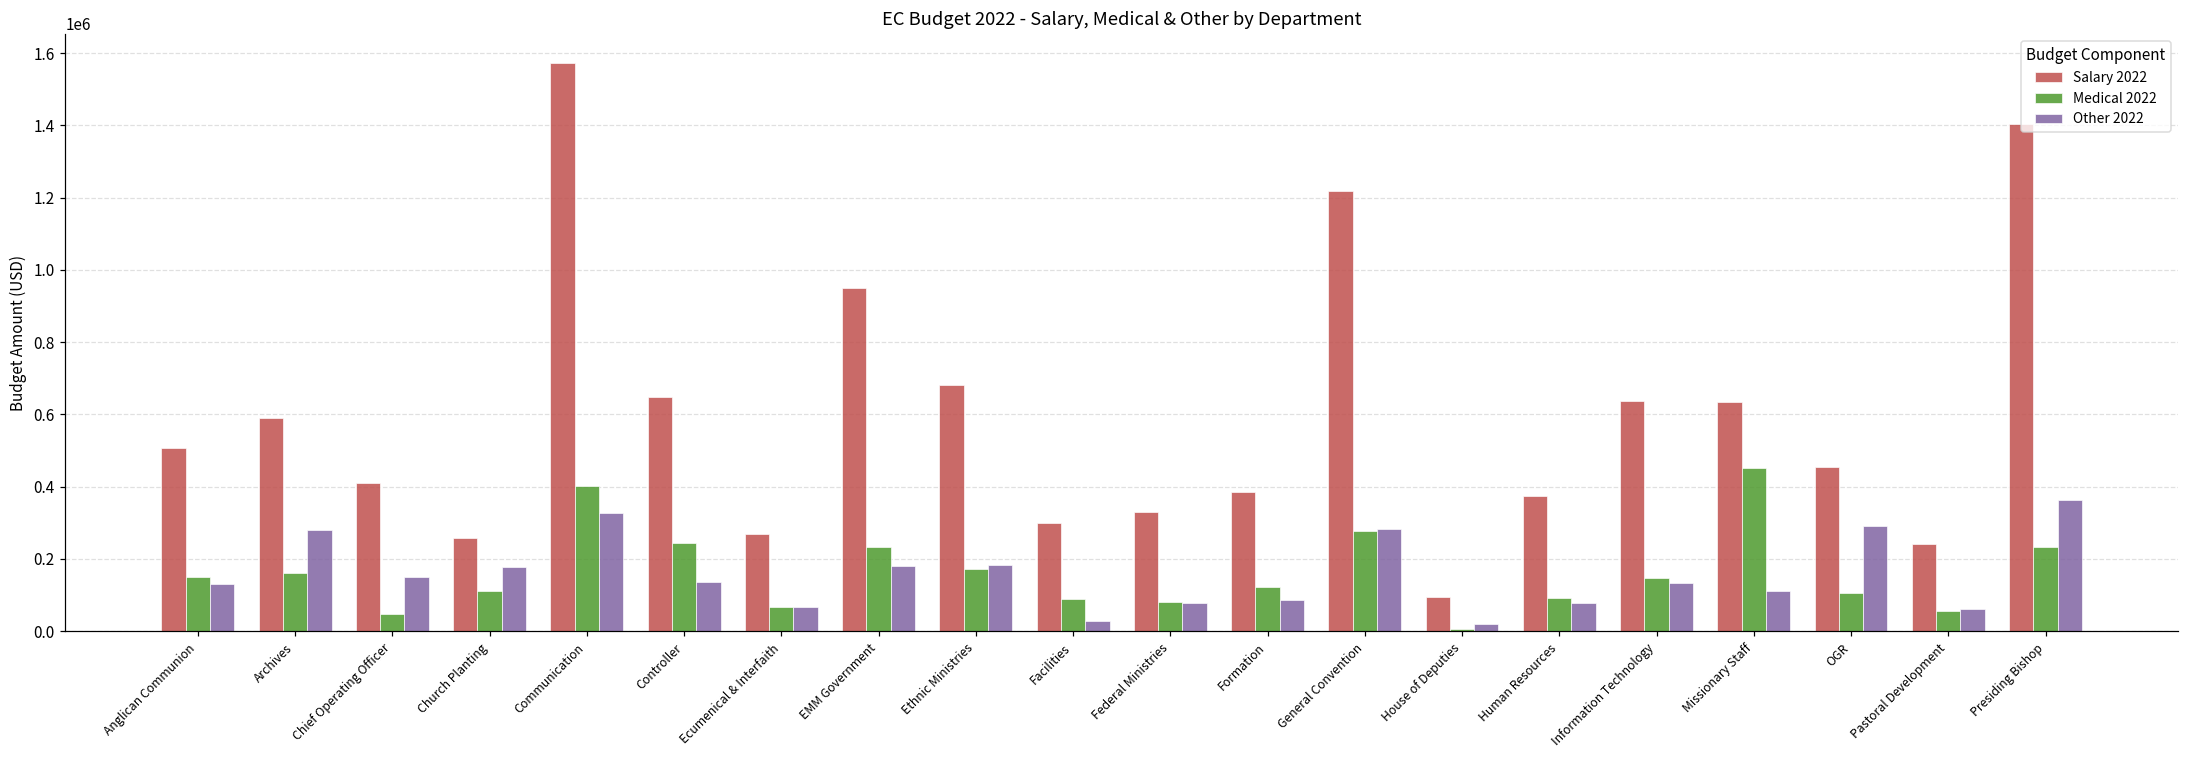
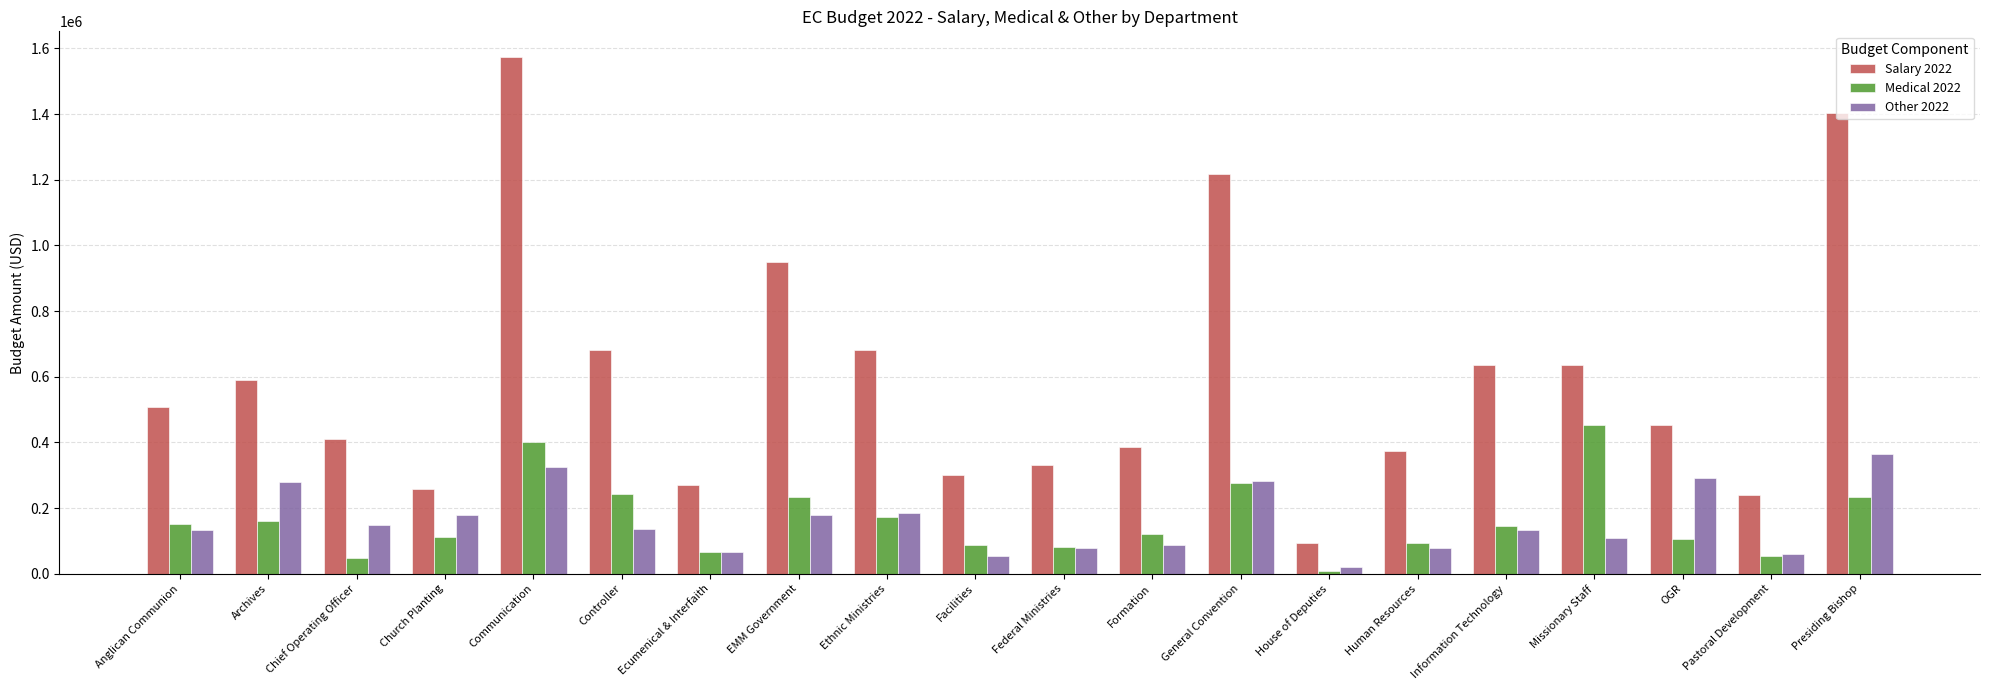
Salary 2022, Controller: 650000 -> 680000
Other 2022, Facilities: 30000 -> 60000
